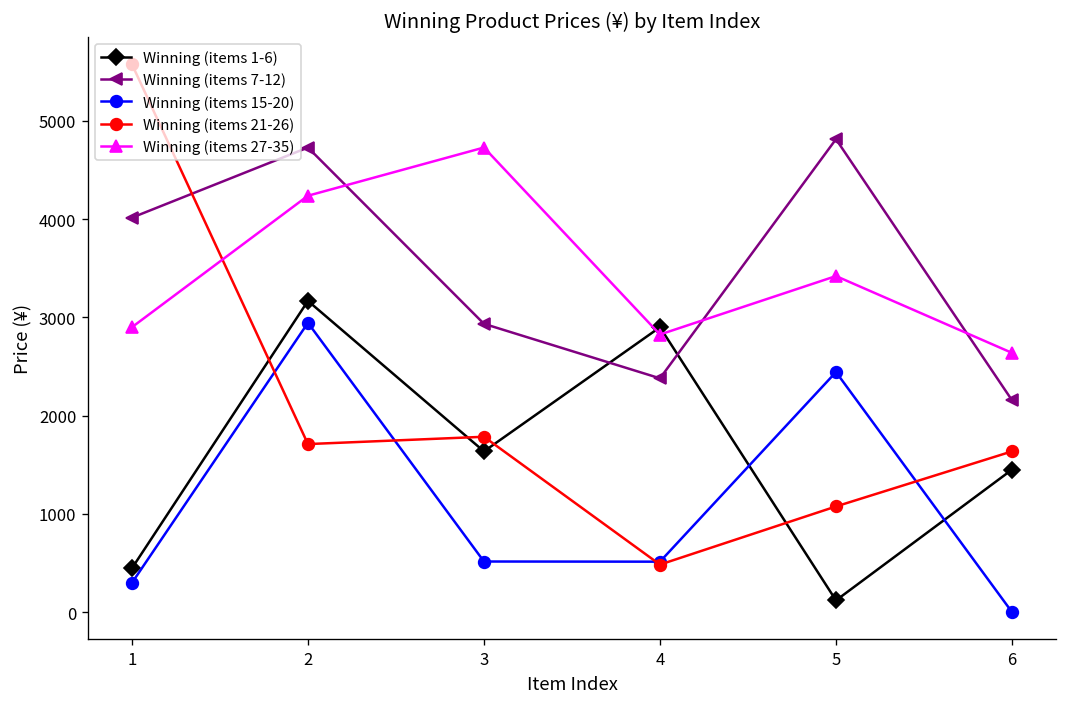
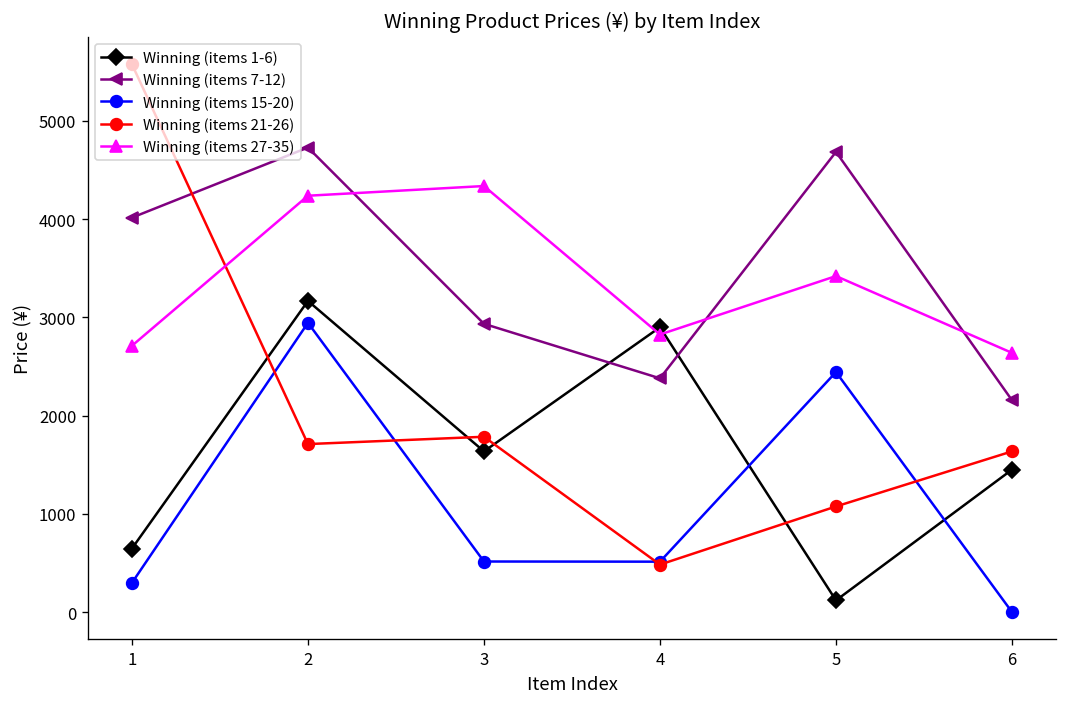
Winning (items 1-6), 1: 400 -> 600
Winning (items 27-35), 1: 2900 -> 2700
Winning (items 27-35), 3: 4700 -> 4300
Winning (items 7-12), 5: 4800 -> 4700
